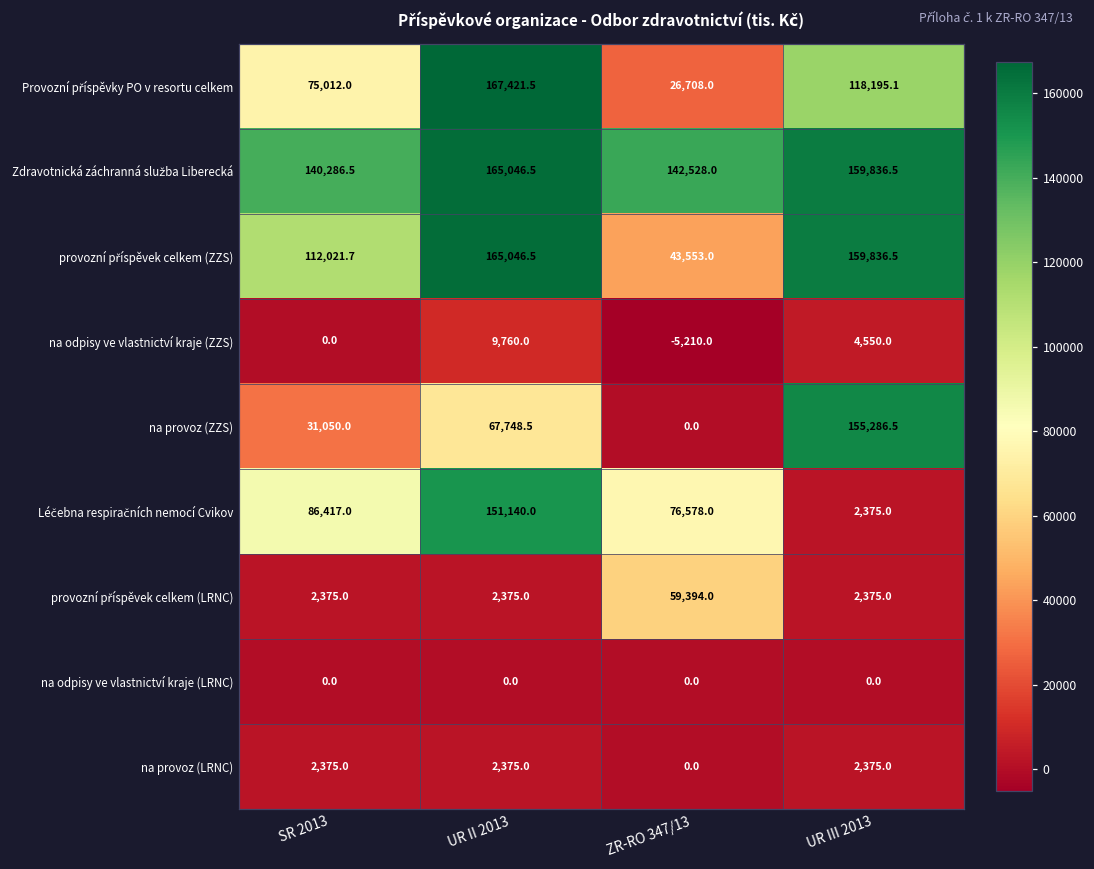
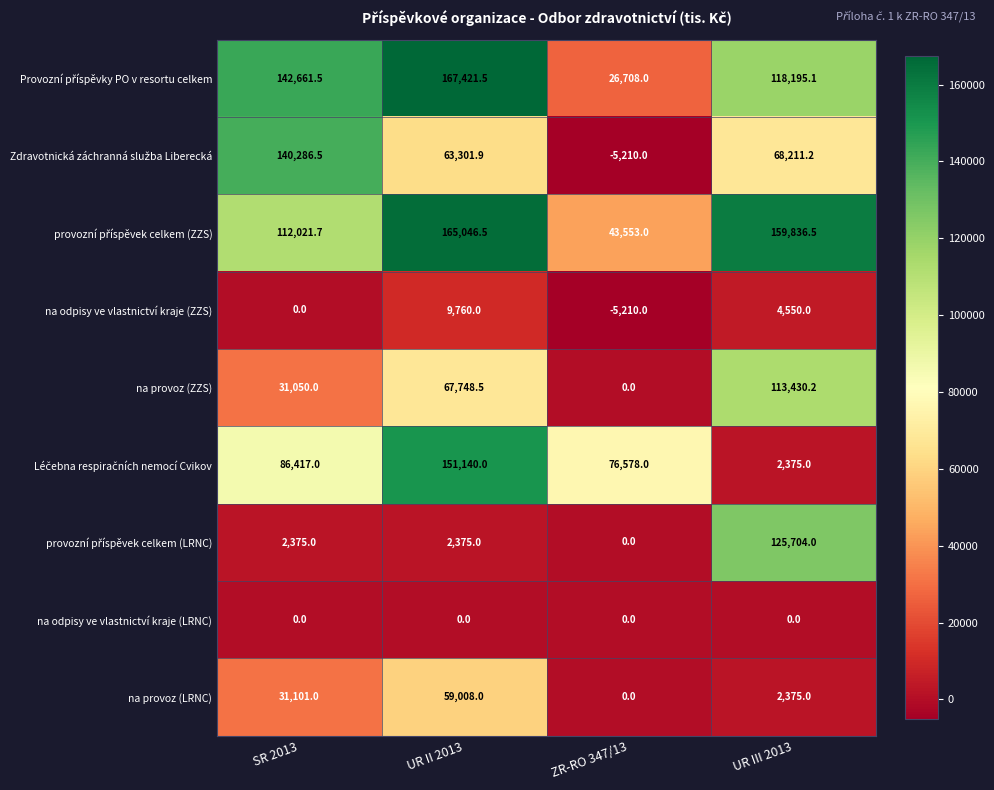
Provozní příspěvky PO v resortu celkem, SR 2013: 75,012.0 -> 142,661.5
Zdravotnická záchranná služba Liberecká, UR II 2013: 165,046.5 -> 63,301.9
Zdravotnická záchranná služba Liberecká, ZR-RO 347/13: 142,528.0 -> -5,210.0
Zdravotnická záchranná služba Liberecká, UR III 2013: 159,836.5 -> 68,211.2
na provoz (ZZS), UR III 2013: 155,286.5 -> 113,430.2
provozní příspěvek celkem (LRNC), ZR-RO 347/13: 59,394.0 -> 0.0
provozní příspěvek celkem (LRNC), UR III 2013: 2,375.0 -> 125,704.0
na provoz (LRNC), SR 2013: 2,375.0 -> 31,101.0
na provoz (LRNC), UR II 2013: 2,375.0 -> 59,008.0
